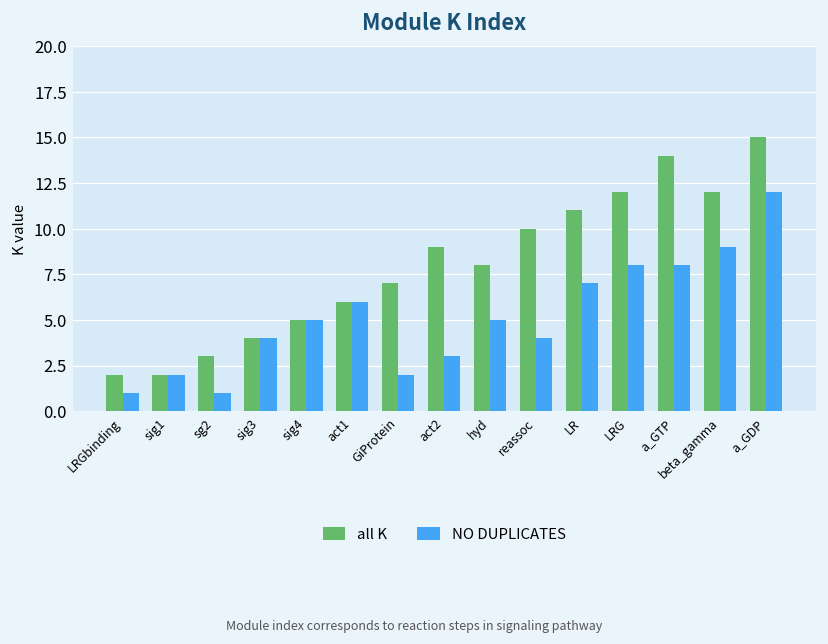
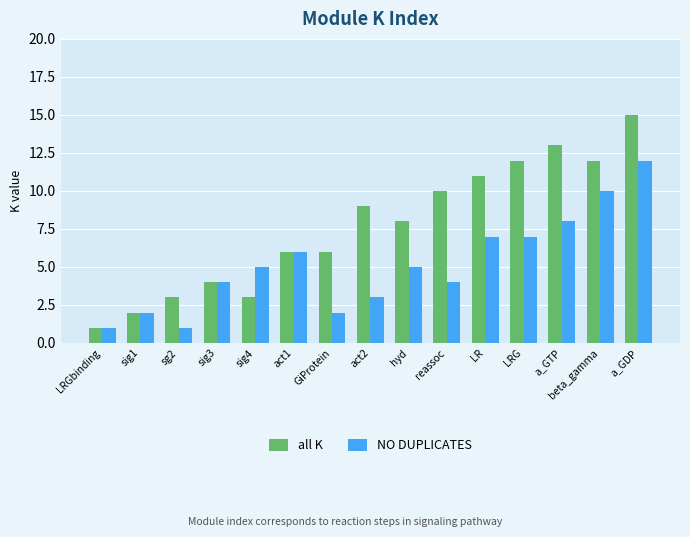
all K, LRGbinding: 2 -> 1
all K, sig4: 5 -> 3
all K, GiProtein: 7 -> 6
NO DUPLICATES, LRG: 8 -> 7
all K, a_GTP: 14 -> 13
NO DUPLICATES, beta_gamma: 9 -> 10
